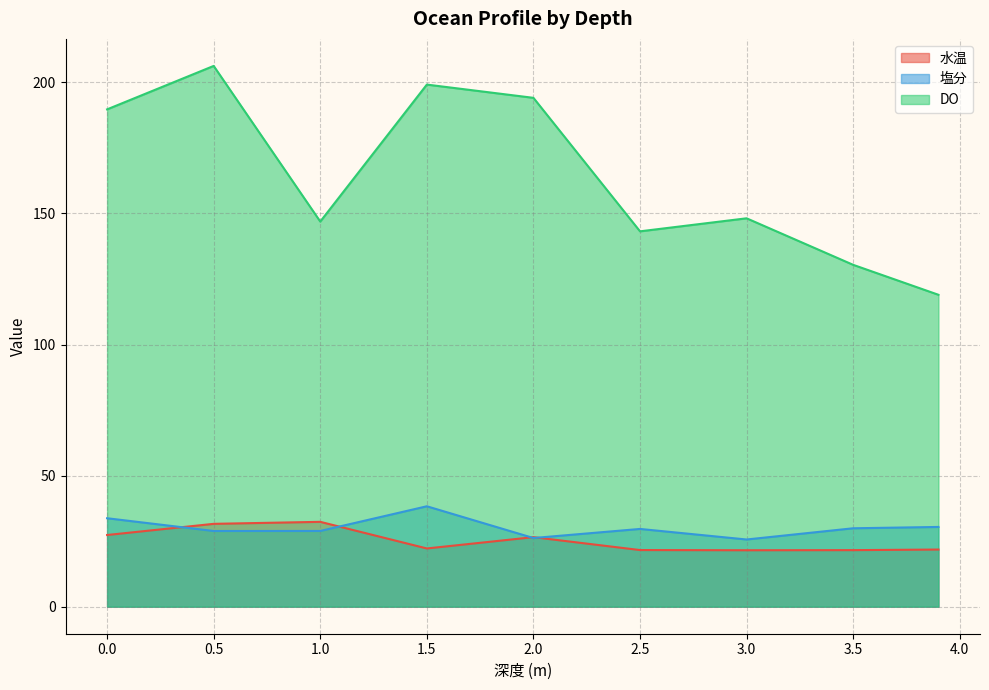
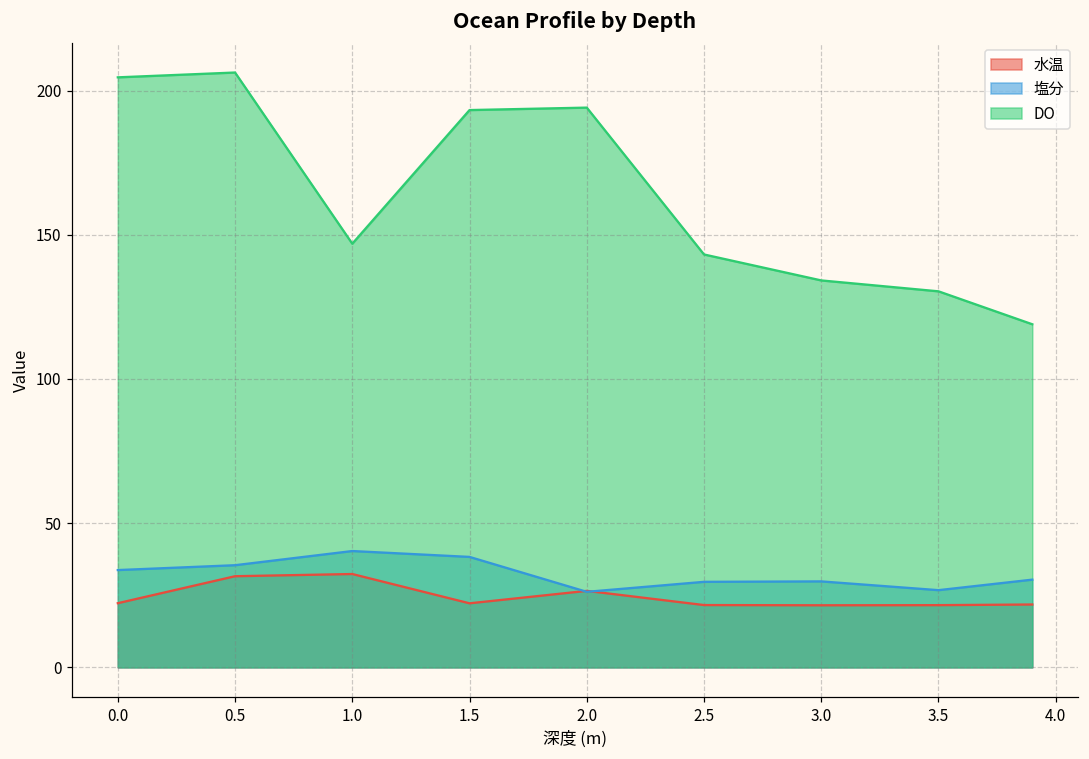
水温, 0.0: 27 -> 22
DO, 0.0: 190 -> 205
塩分, 0.5: 29 -> 35
塩分, 1.0: 29 -> 40
DO, 1.5: 199 -> 193
塩分, 3.0: 26 -> 30
DO, 3.0: 148 -> 134
塩分, 3.5: 30 -> 27
